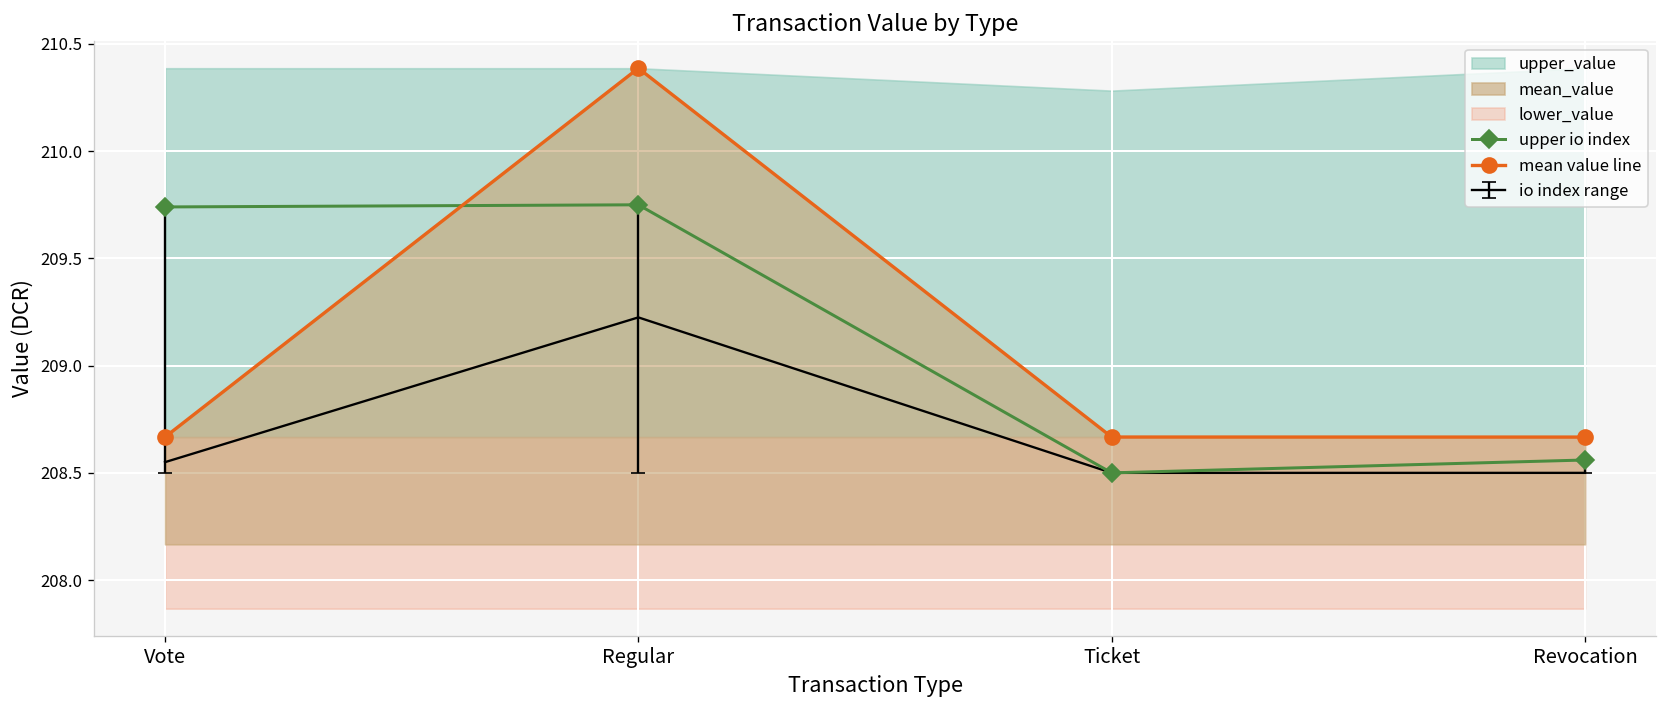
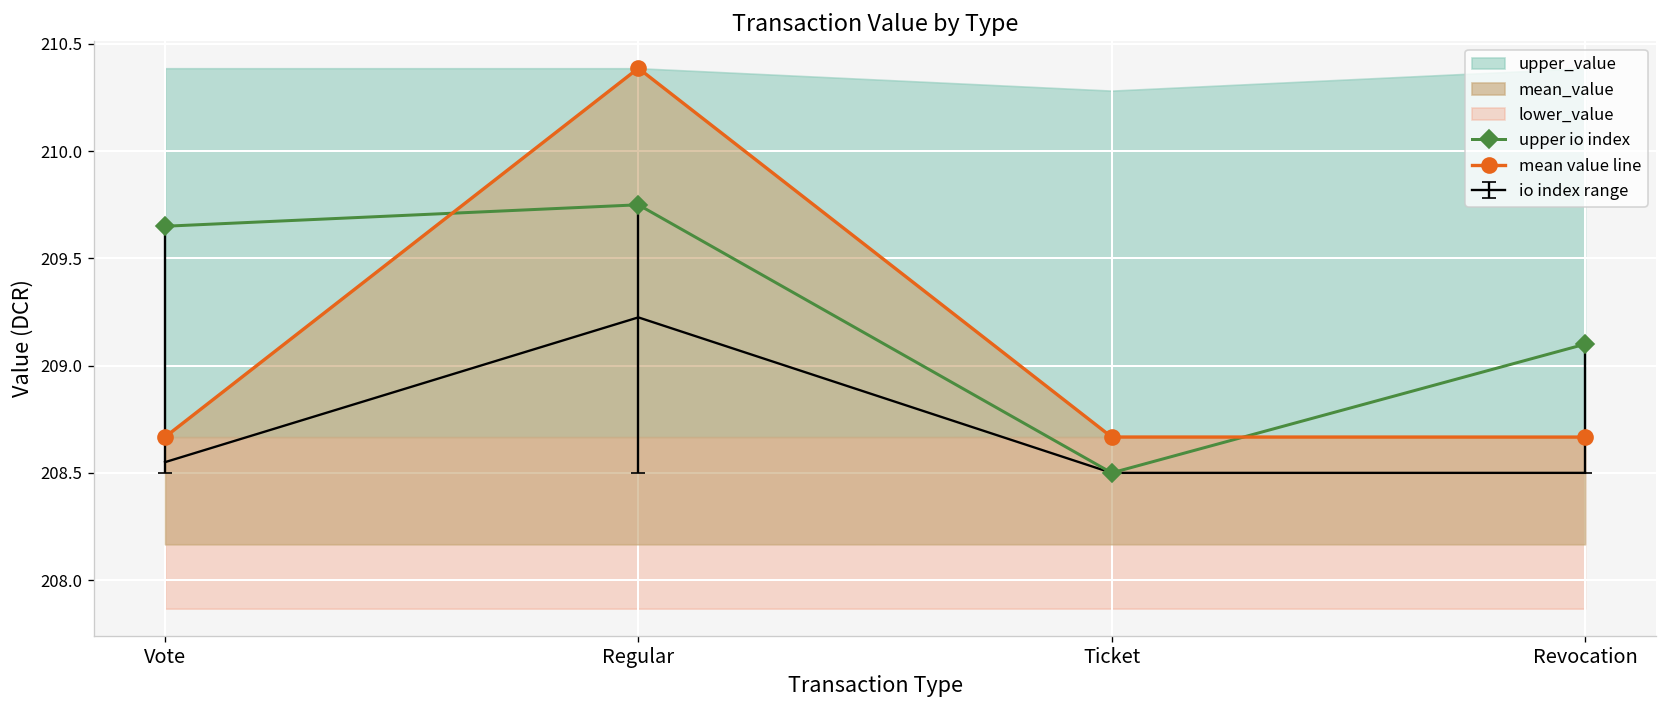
upper io index, Vote: 209.74 -> 209.65
upper io index, Revocation: 208.56 -> 209.10
